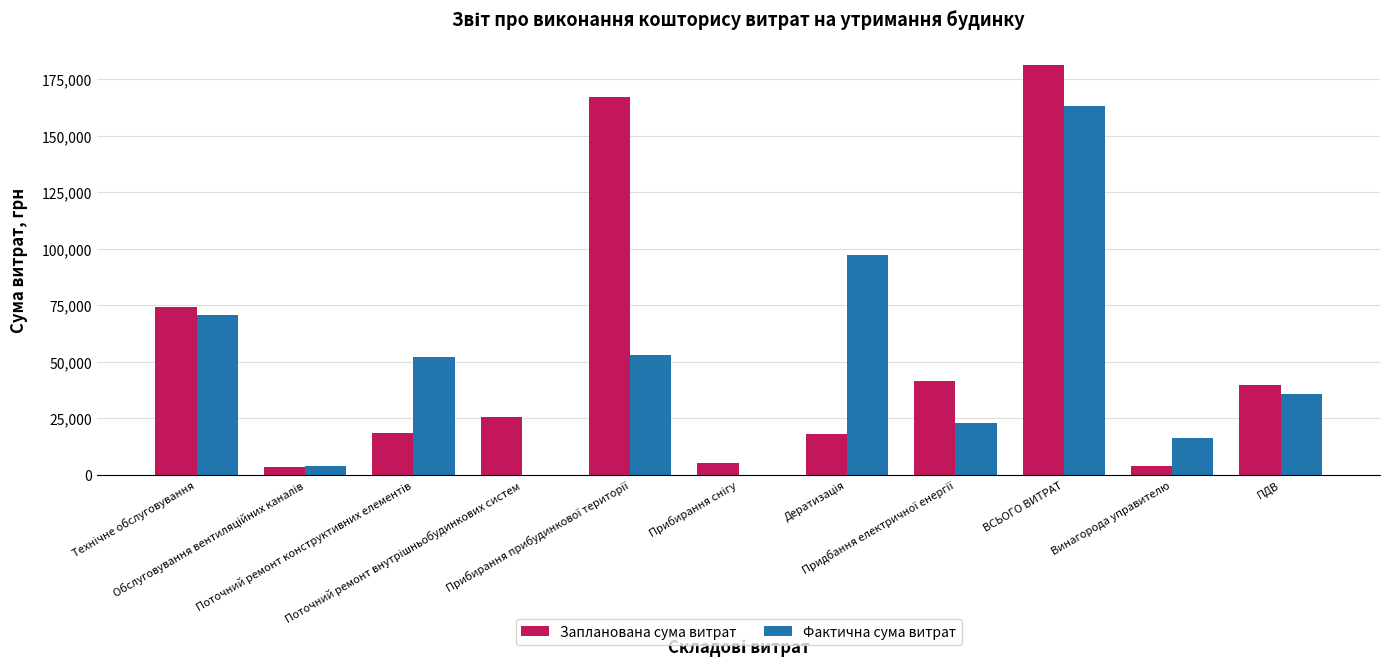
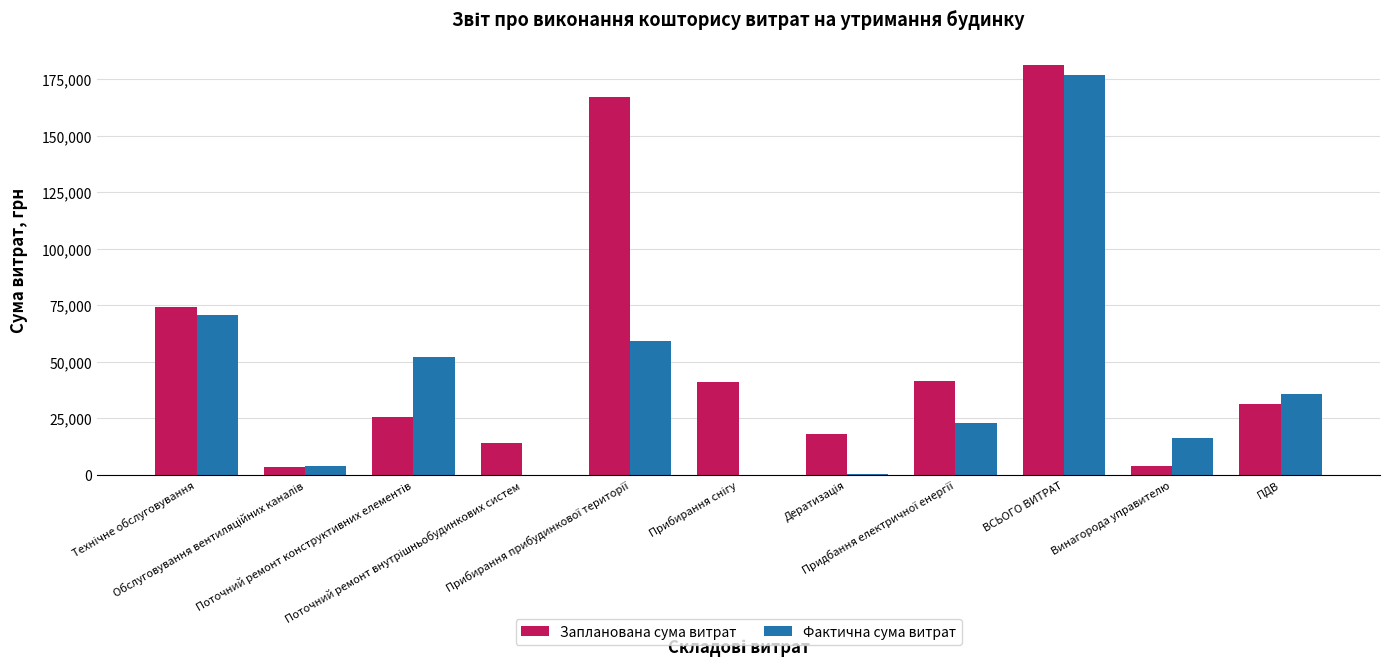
Запланована сума витрат, Поточний ремонт конструктивних елементів: 19,000 -> 26,000
Запланована сума витрат, Поточний ремонт внутрішньобудинкових систем: 26,000 -> 14,000
Фактична сума витрат, Прибирання прибудинкової території: 53,000 -> 59,000
Запланована сума витрат, Прибирання снігу: 5,000 -> 41,000
Фактична сума витрат, Дератизація: 98,000 -> 0
Фактична сума витрат, ВСЬОГО ВИТРАТ: 163,000 -> 177,000
Запланована сума витрат, ПДВ: 40,000 -> 31,000
